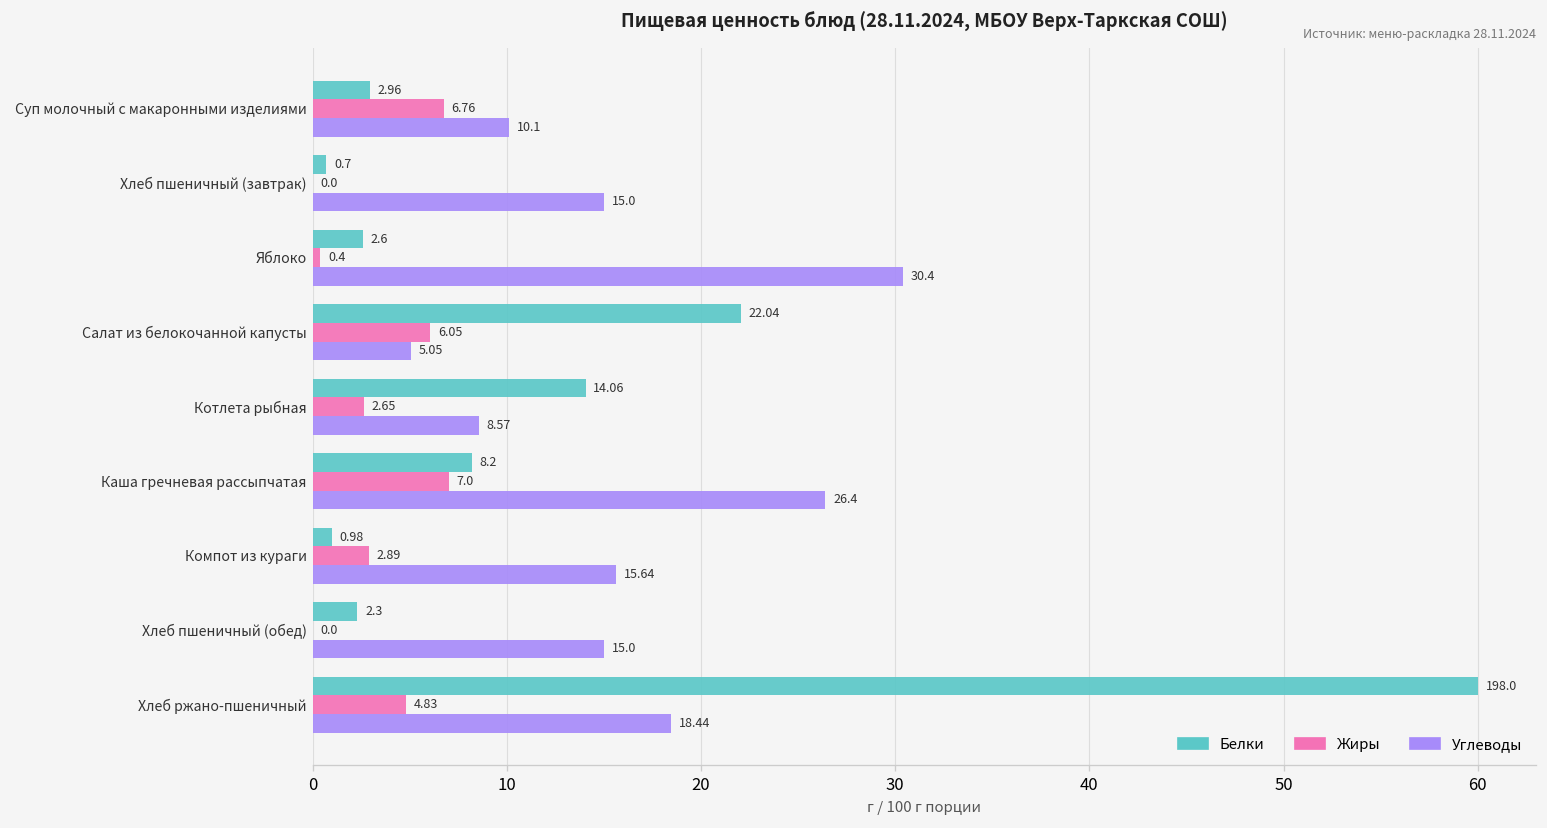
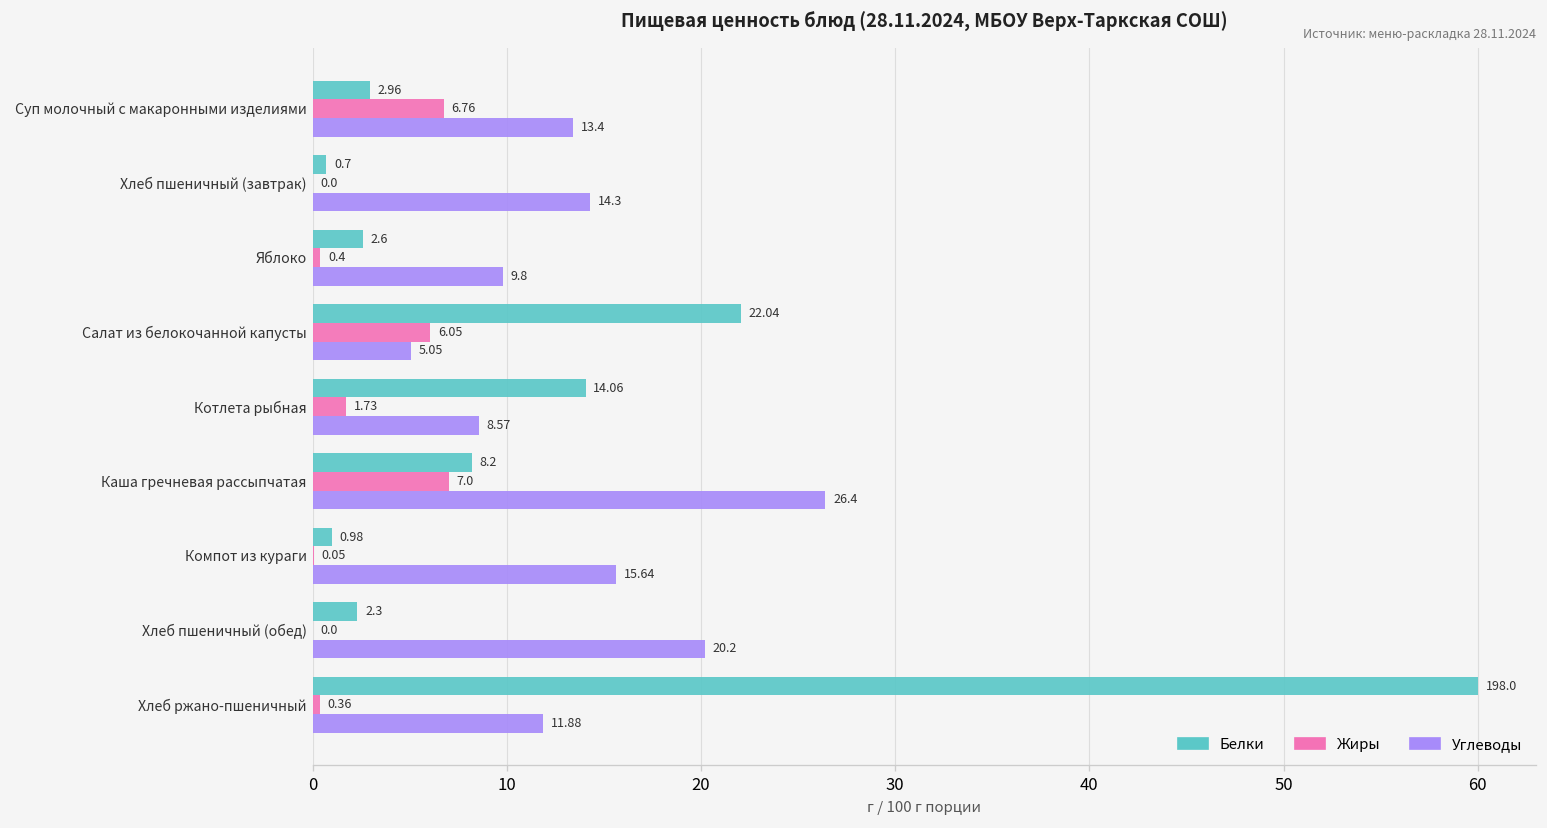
Углеводы, Суп молочный с макаронными изделиями: 10.1 -> 13.4
Углеводы, Хлеб пшеничный (завтрак): 15.0 -> 14.3
Углеводы, Яблоко: 30.4 -> 9.8
Жиры, Котлета рыбная: 2.65 -> 1.73
Жиры, Компот из кураги: 2.89 -> 0.05
Углеводы, Хлеб пшеничный (обед): 15.0 -> 20.2
Жиры, Хлеб ржано-пшеничный: 4.83 -> 0.36
Углеводы, Хлеб ржано-пшеничный: 18.44 -> 11.88
